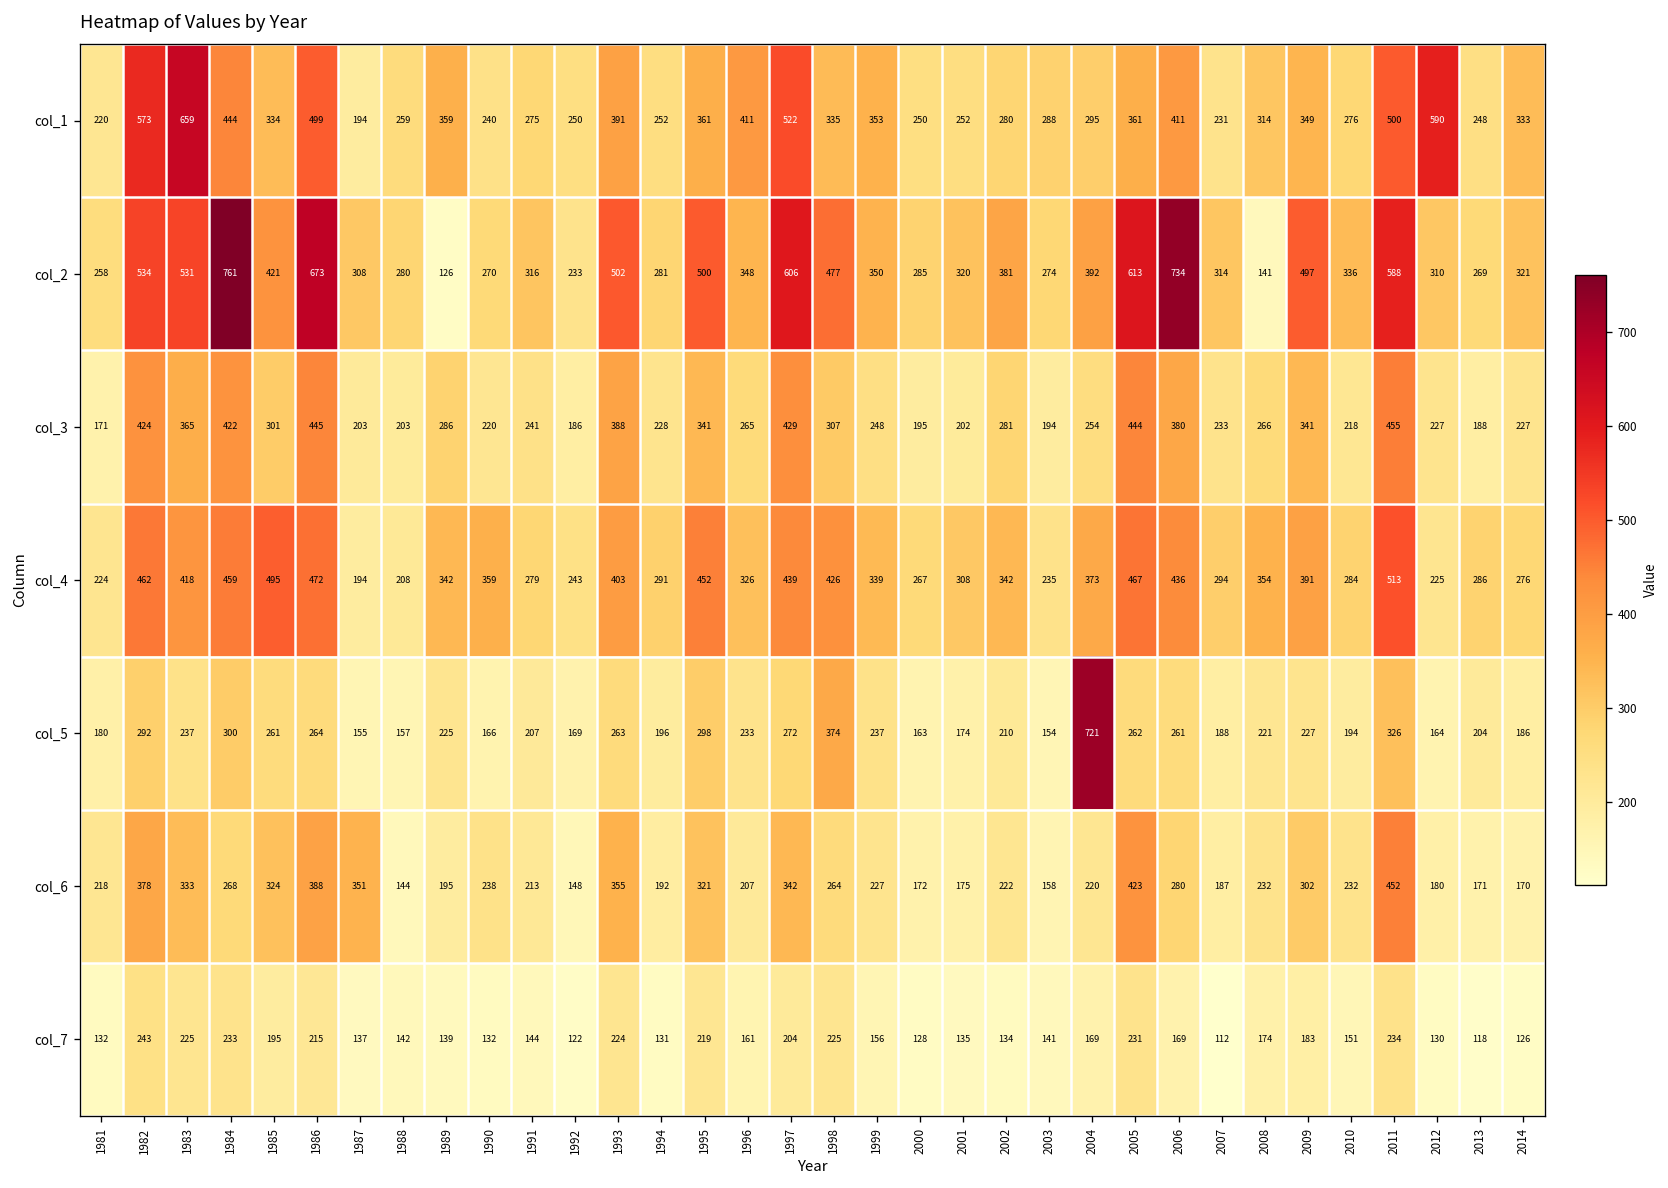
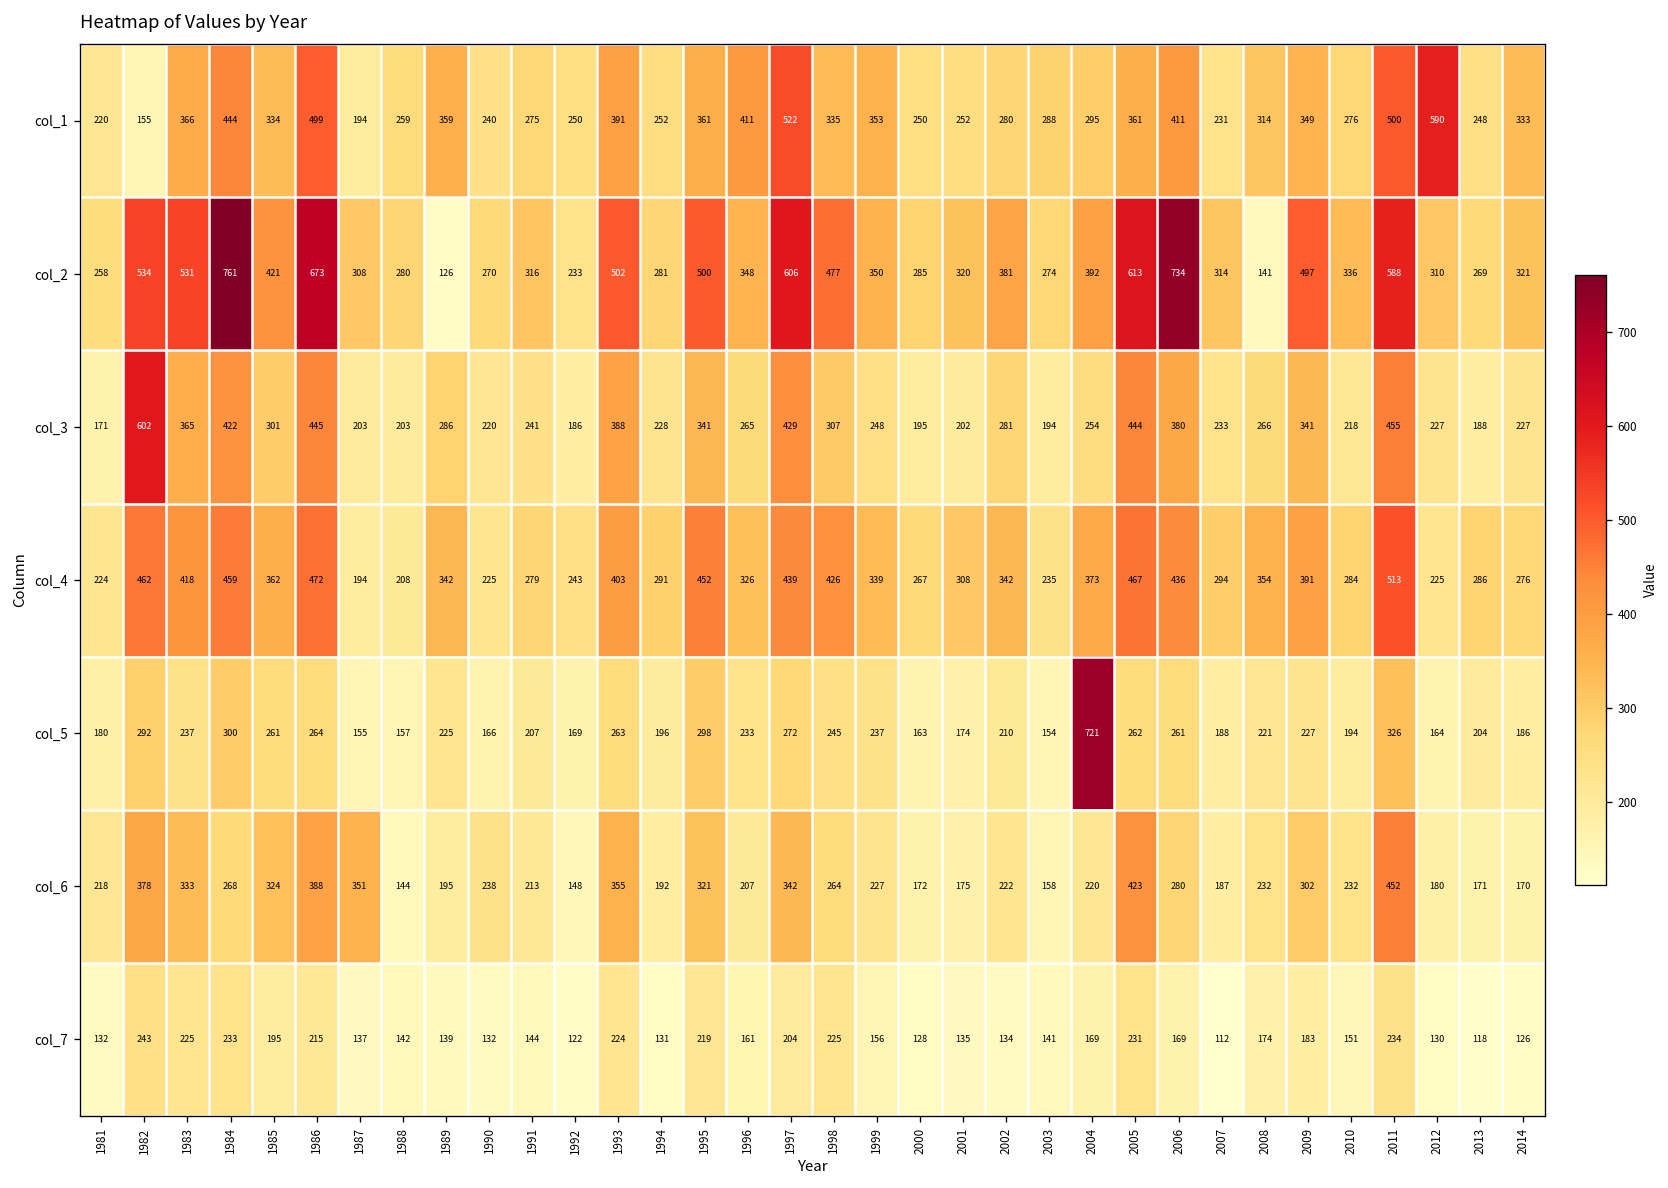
col_1, 1982: 573 -> 155
col_1, 1983: 659 -> 366
col_3, 1982: 424 -> 602
col_4, 1985: 495 -> 362
col_4, 1990: 359 -> 225
col_5, 1998: 374 -> 245
